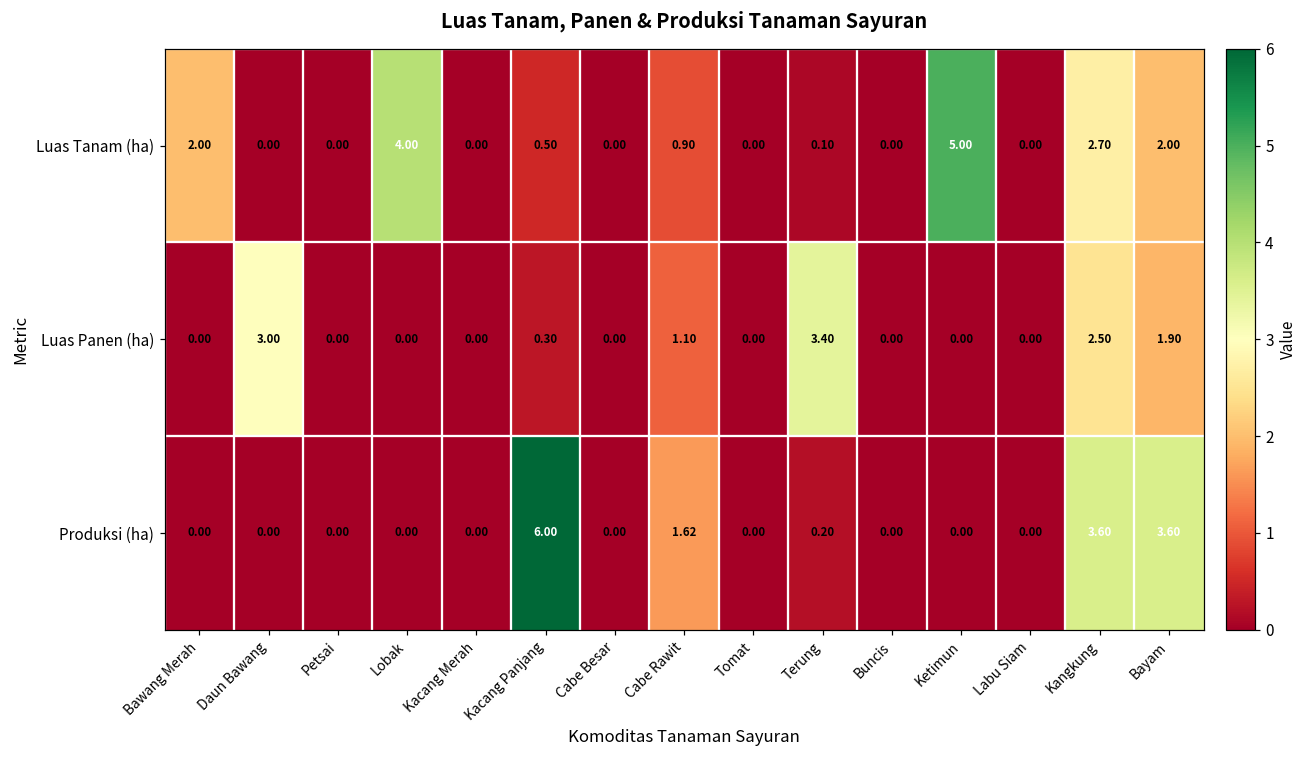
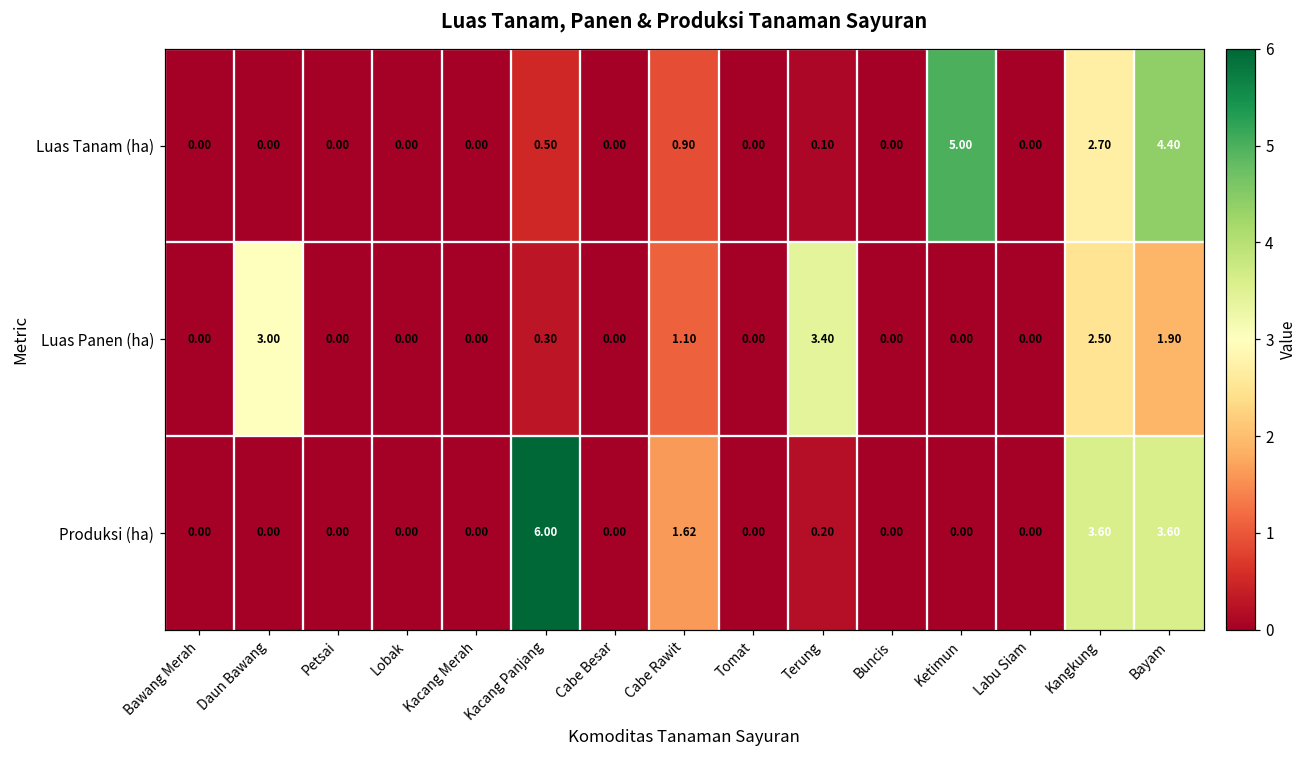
Luas Tanam (ha), Bawang Merah: 2.00 -> 0.00
Luas Tanam (ha), Lobak: 4.00 -> 0.00
Luas Tanam (ha), Bayam: 2.00 -> 4.40
